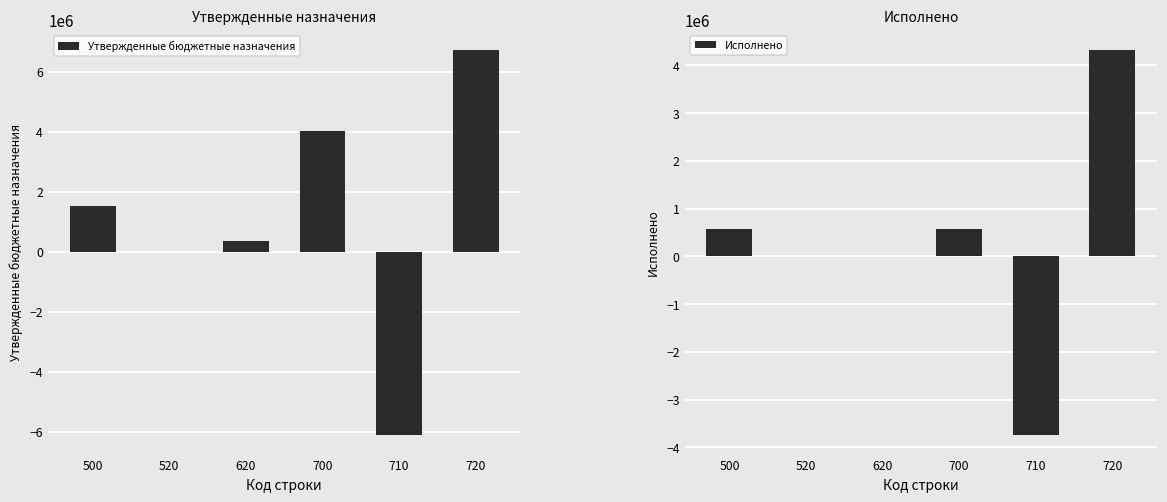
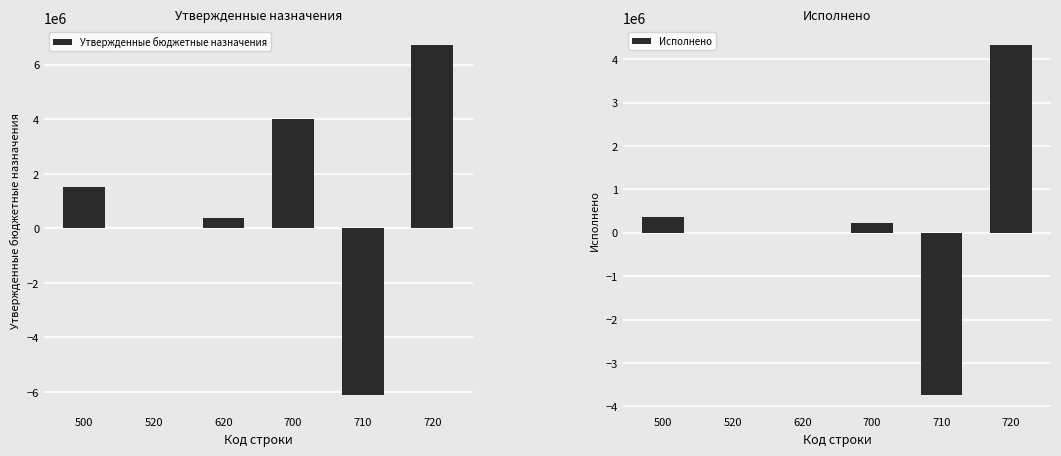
Исполнено, 500: 600000 -> 400000
Исполнено, 700: 600000 -> 200000
